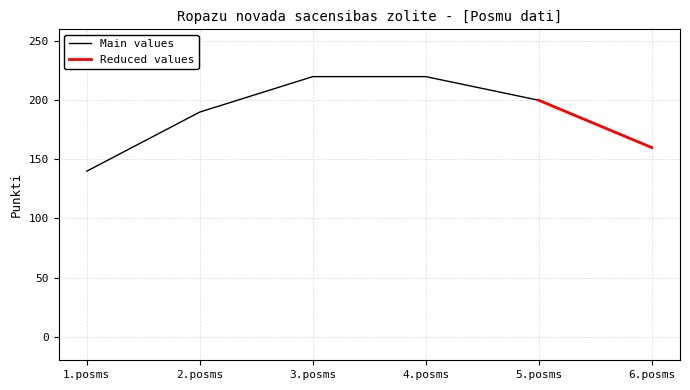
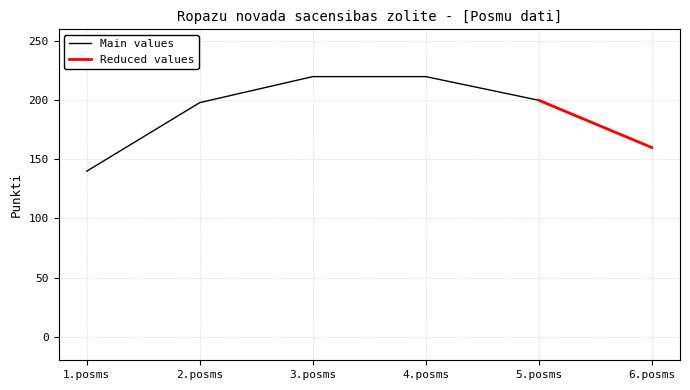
Main values, 2.posms: 190 -> 198
